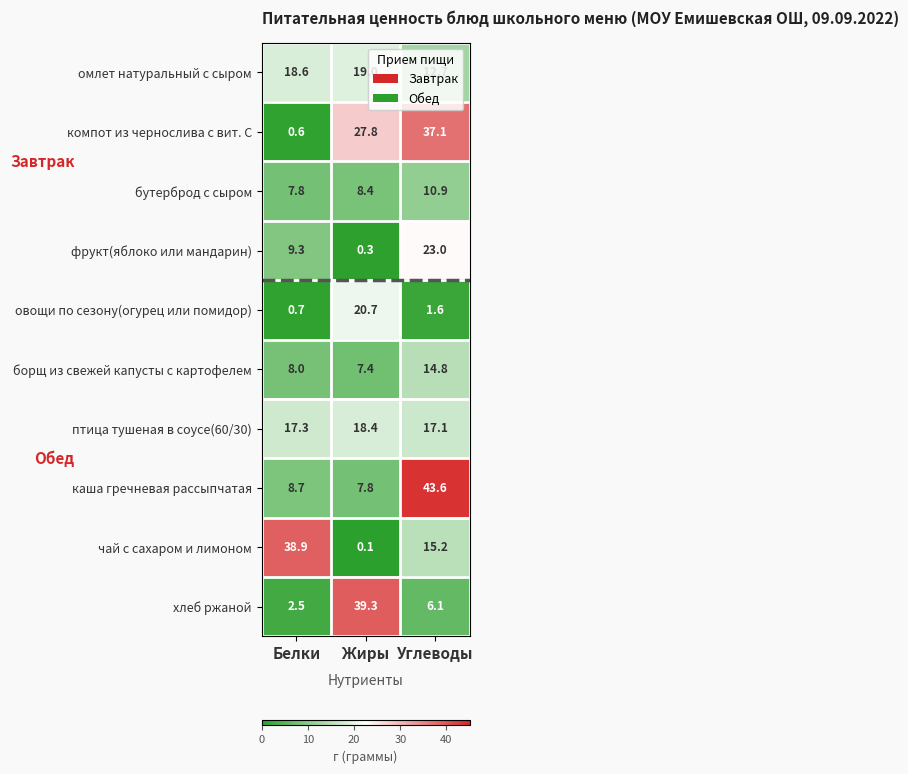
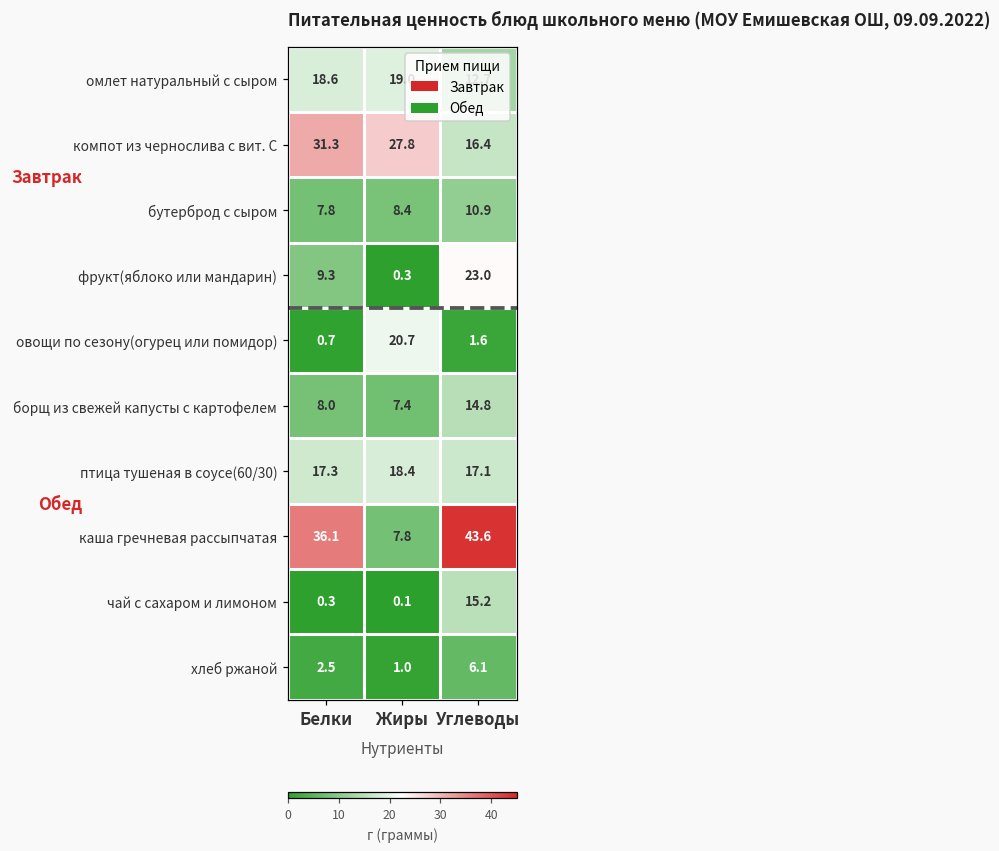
компот из чернослива с вит. С, Белки: 0.6 -> 31.3
компот из чернослива с вит. С, Углеводы: 37.1 -> 16.4
каша гречневая рассыпчатая, Белки: 8.7 -> 36.1
чай с сахаром и лимоном, Белки: 38.9 -> 0.3
хлеб ржаной, Жиры: 39.3 -> 1.0
